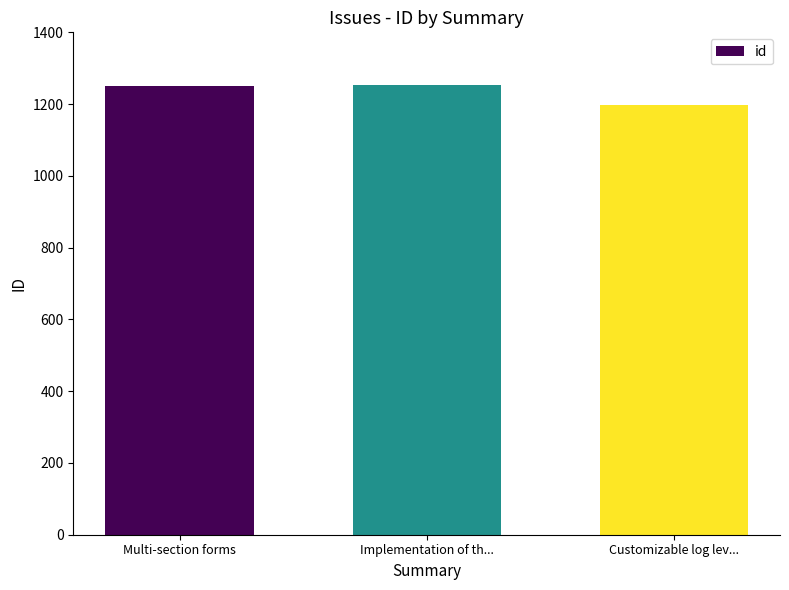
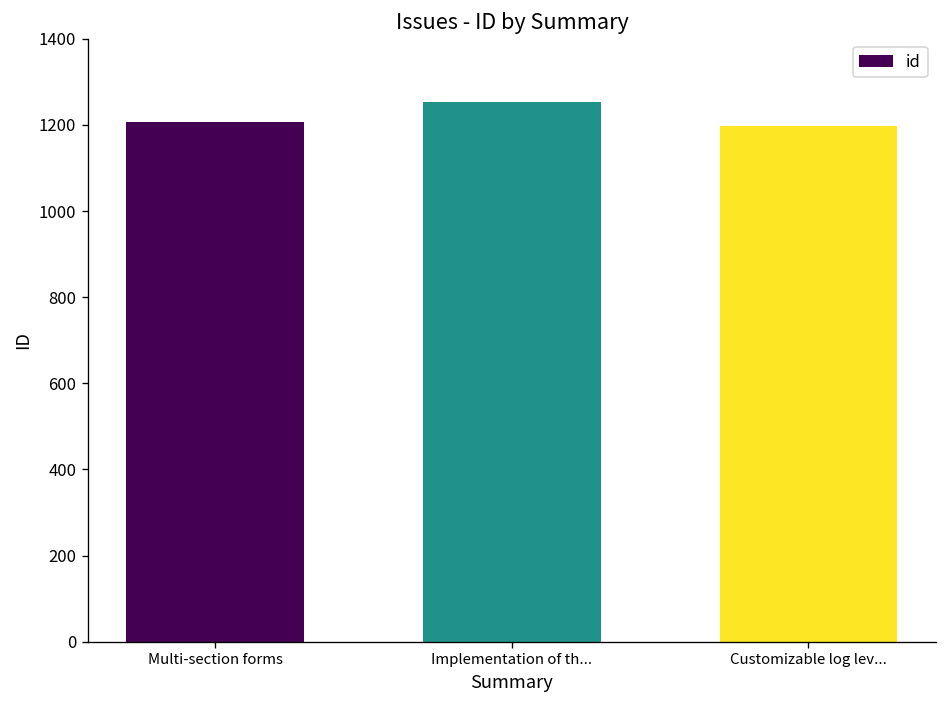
Multi-section forms: 1250 -> 1210
